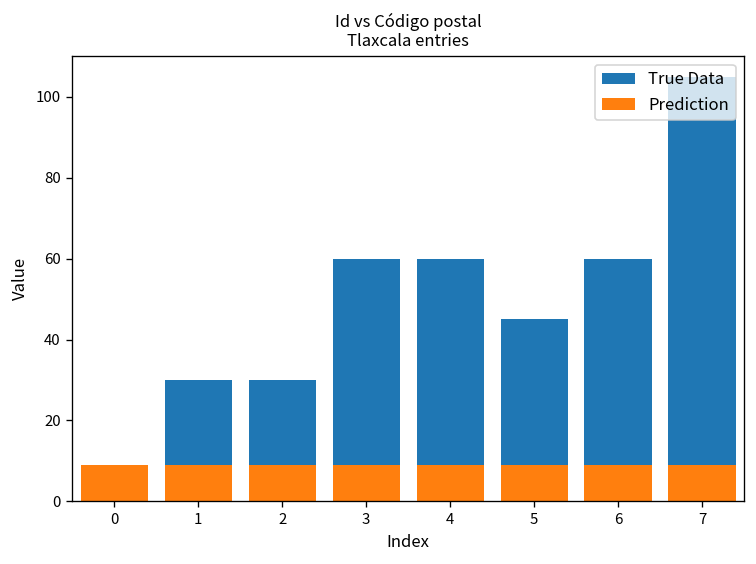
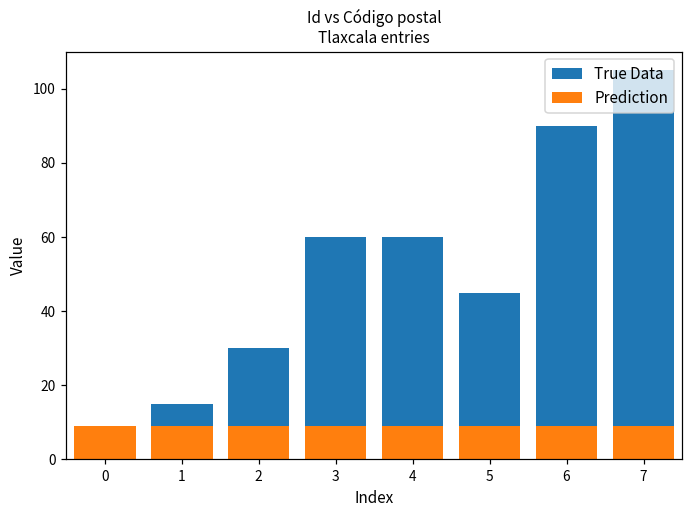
True Data, 1: 30 -> 15
True Data, 6: 60 -> 90
